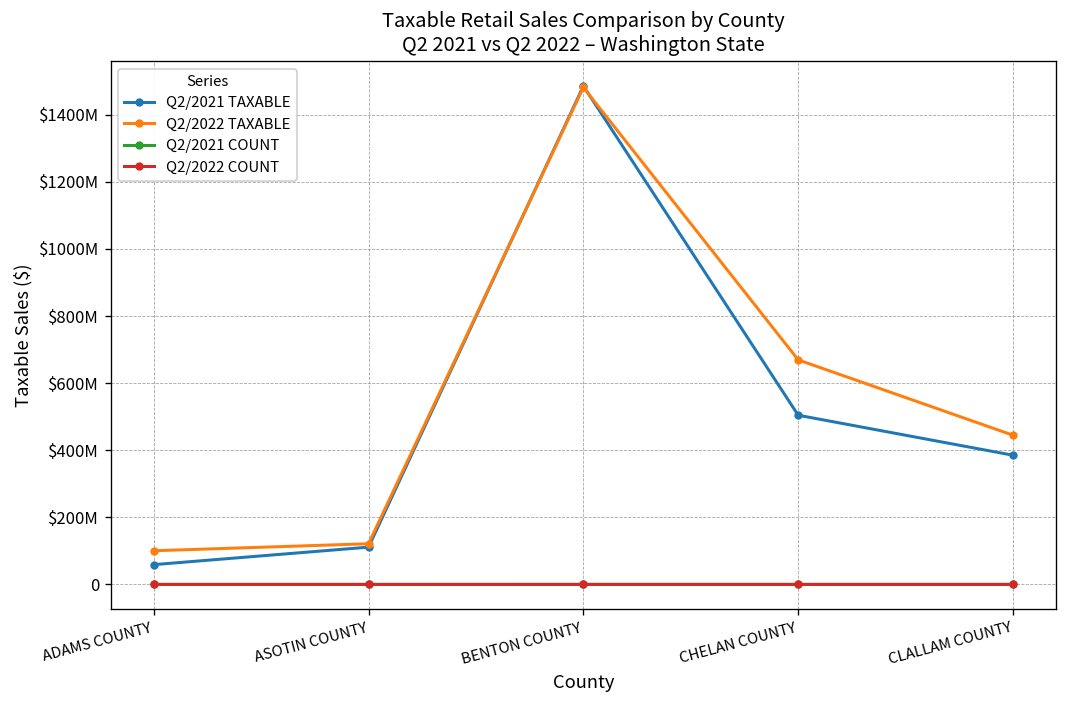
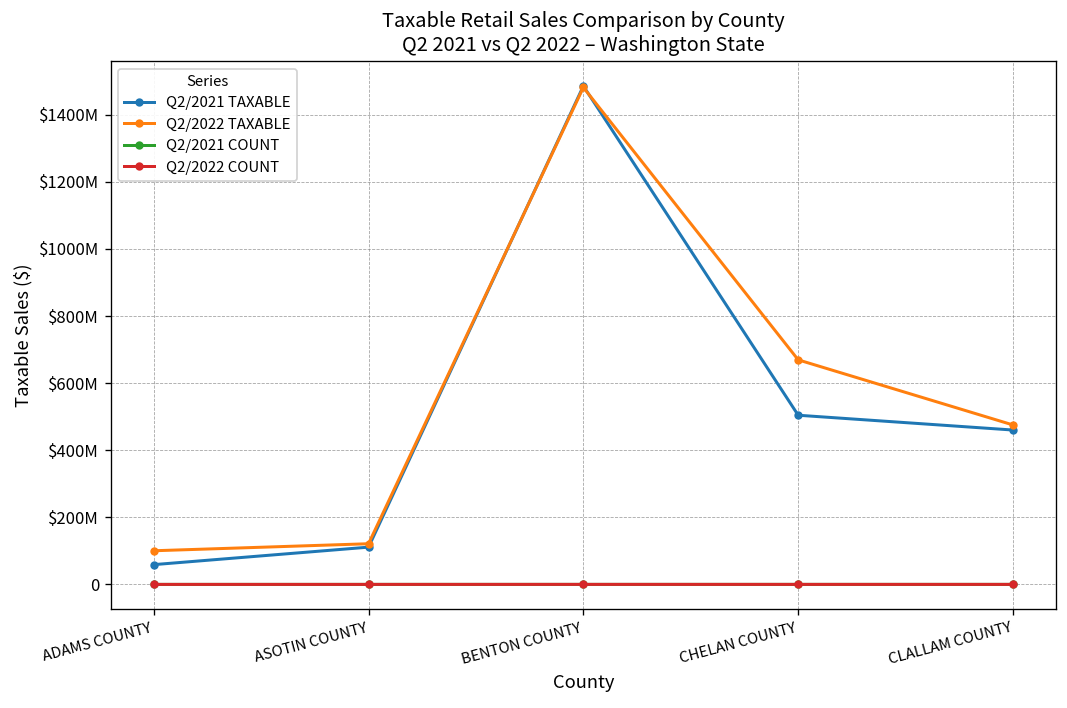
Q2/2021 TAXABLE, CLALLAM COUNTY: $390000000 -> $460000000
Q2/2022 TAXABLE, CLALLAM COUNTY: $440000000 -> $480000000
